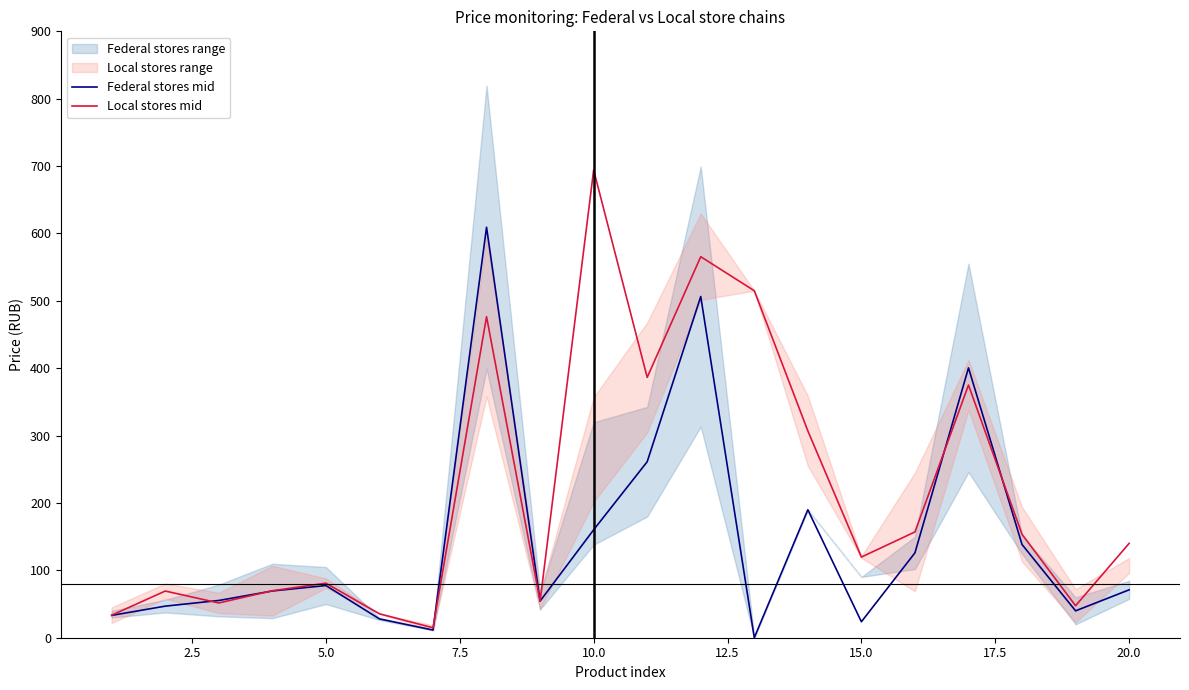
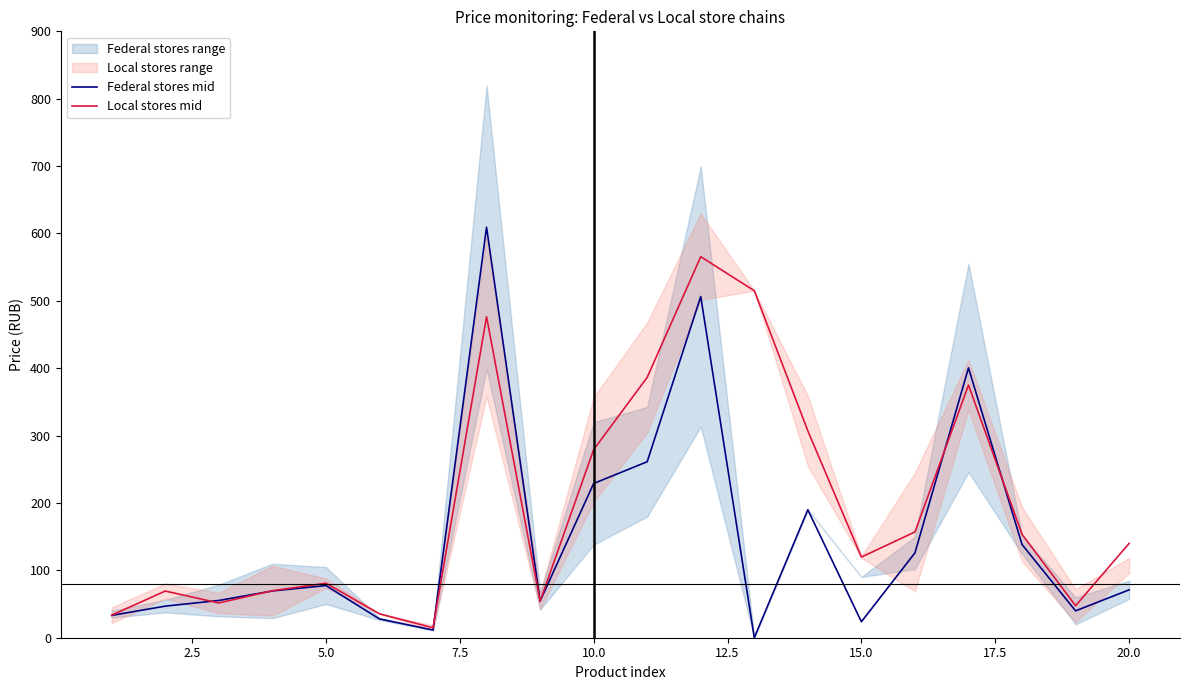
Federal stores mid, 10.0: 160 -> 230
Local stores mid, 10.0: 690 -> 280
